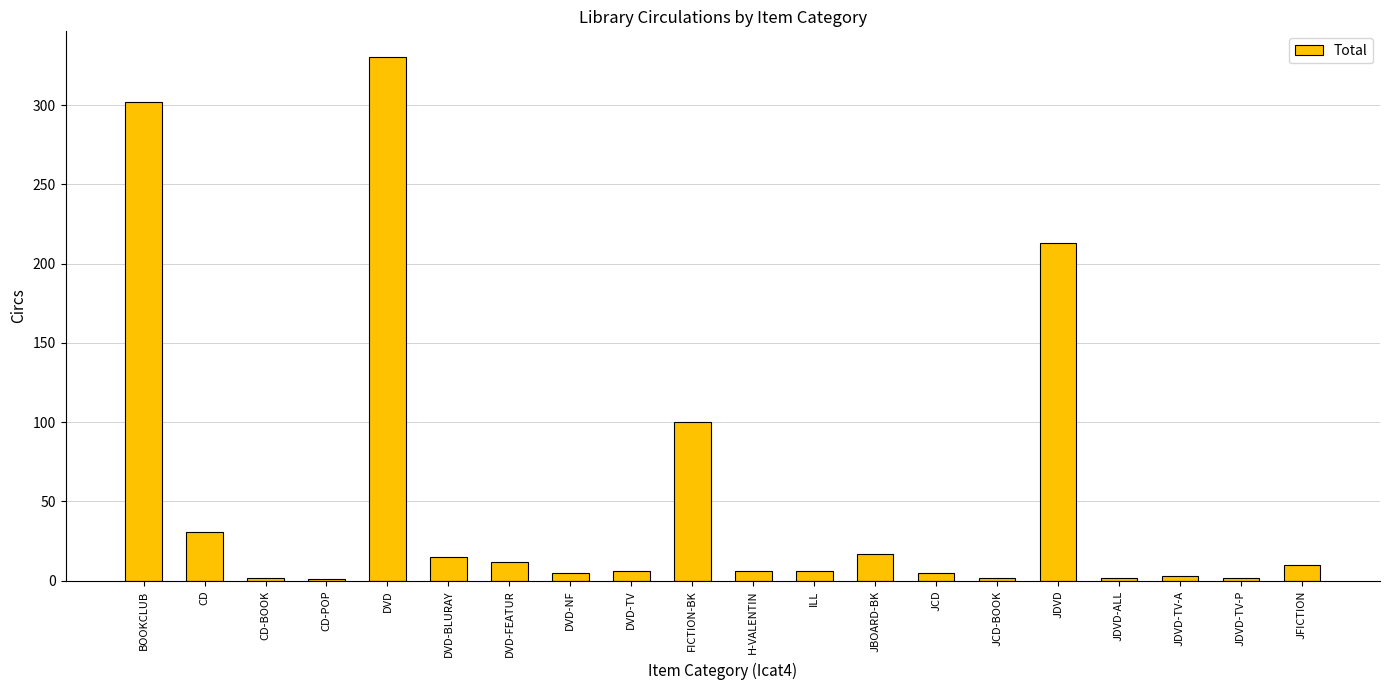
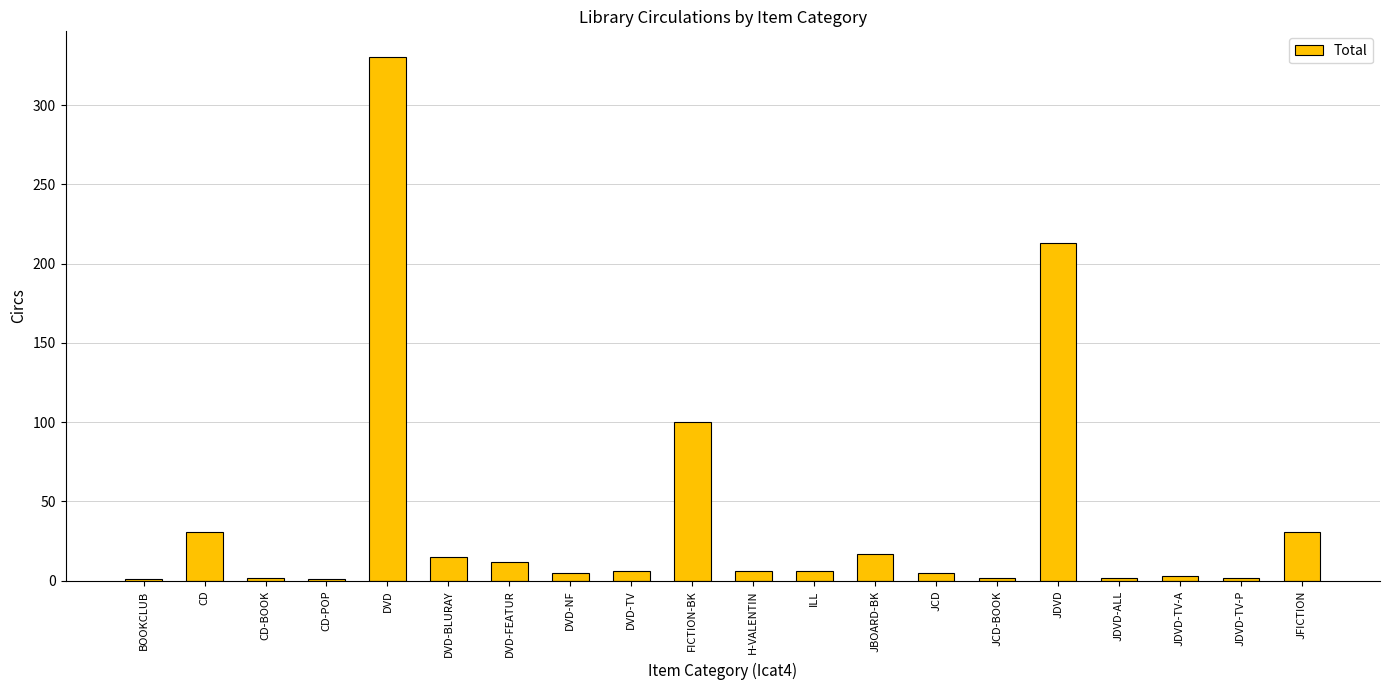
BOOKCLUB: 302 -> 1
JFICTION: 10 -> 31
